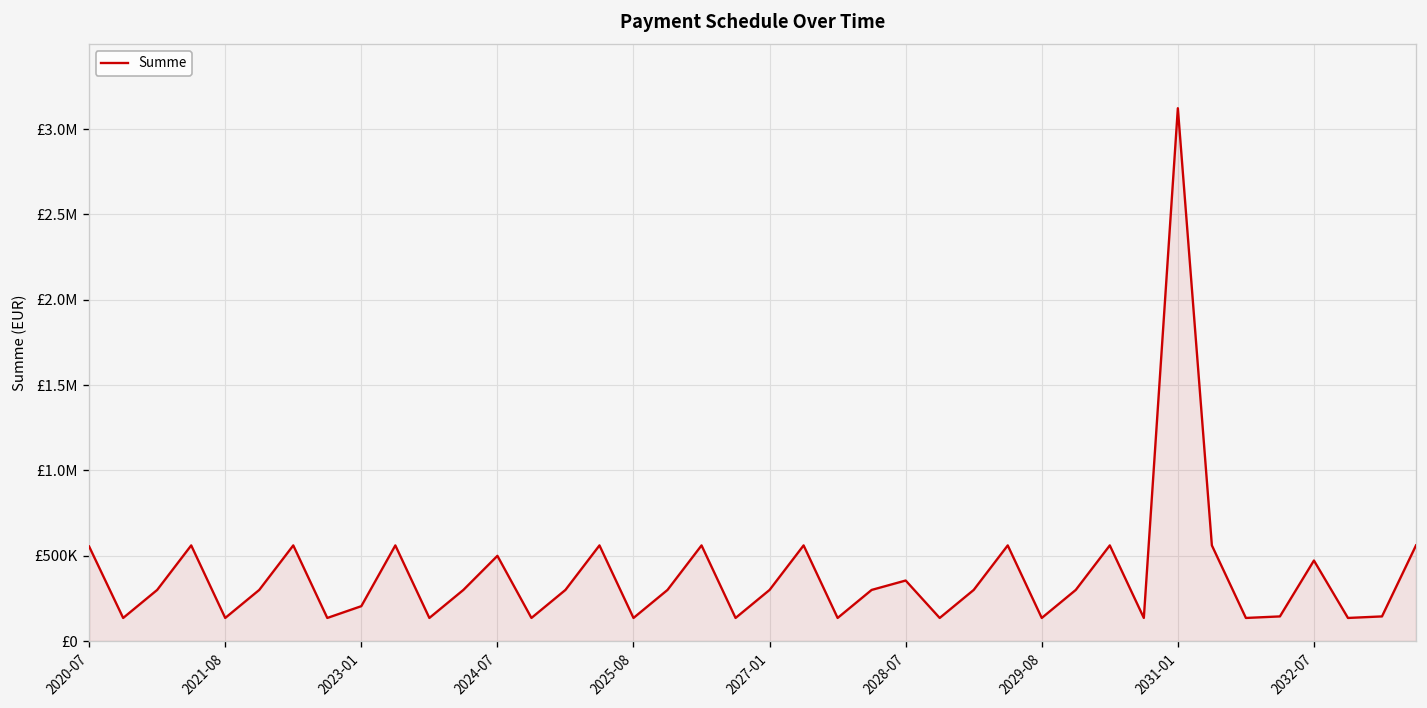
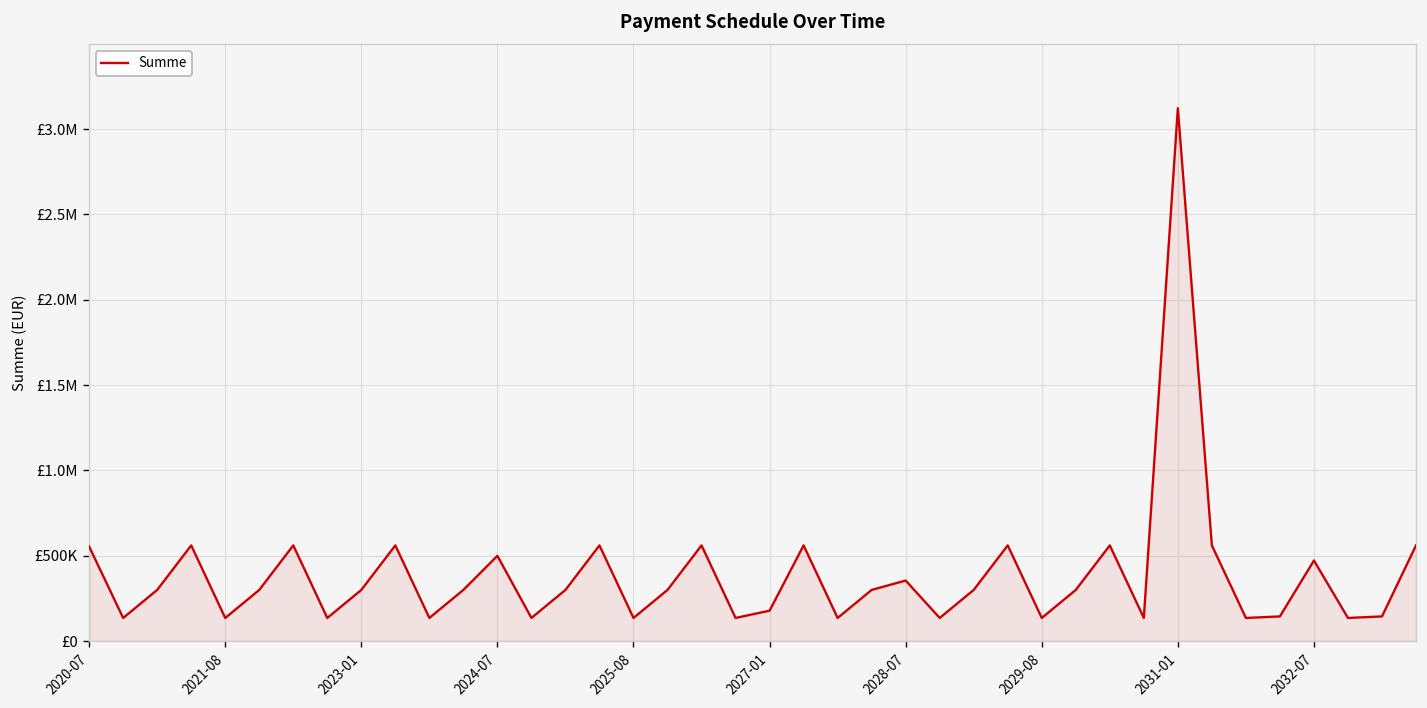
2023-01: £200000 -> £300000
2027-01: £300000 -> £180000
